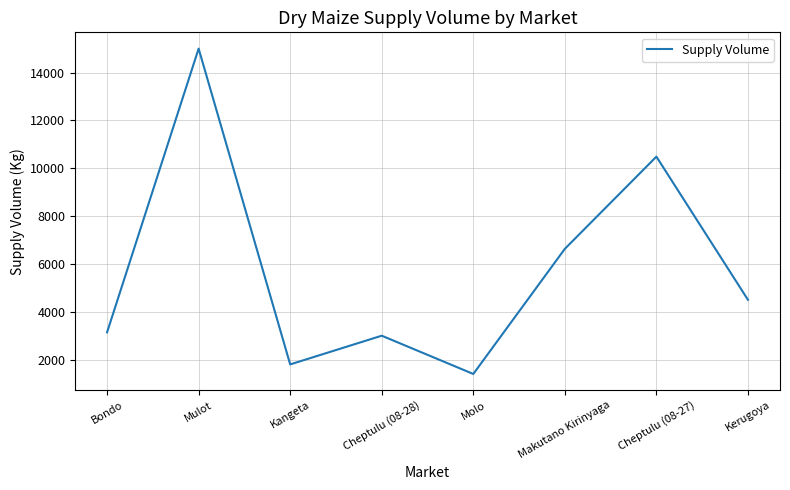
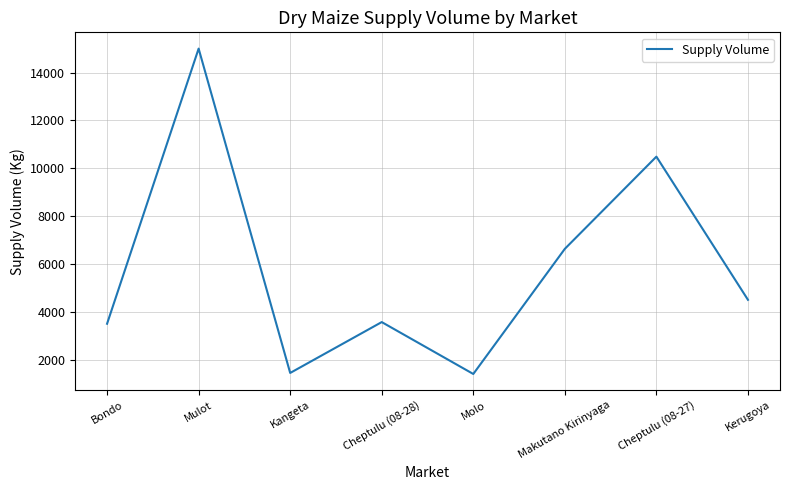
Bondo: 3100 -> 3500
Kangeta: 1800 -> 1400
Cheptulu (08-28): 3000 -> 3600
